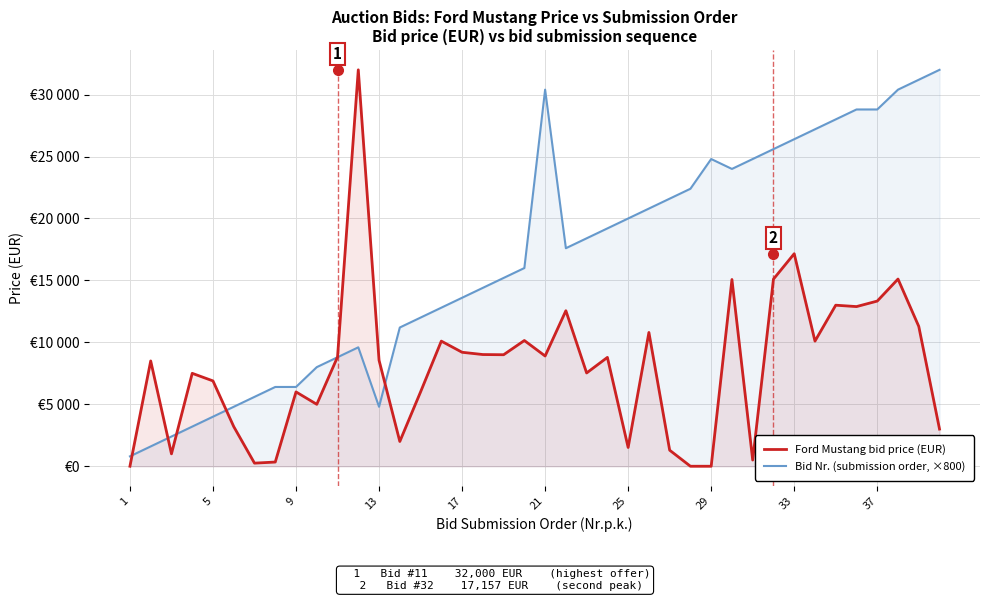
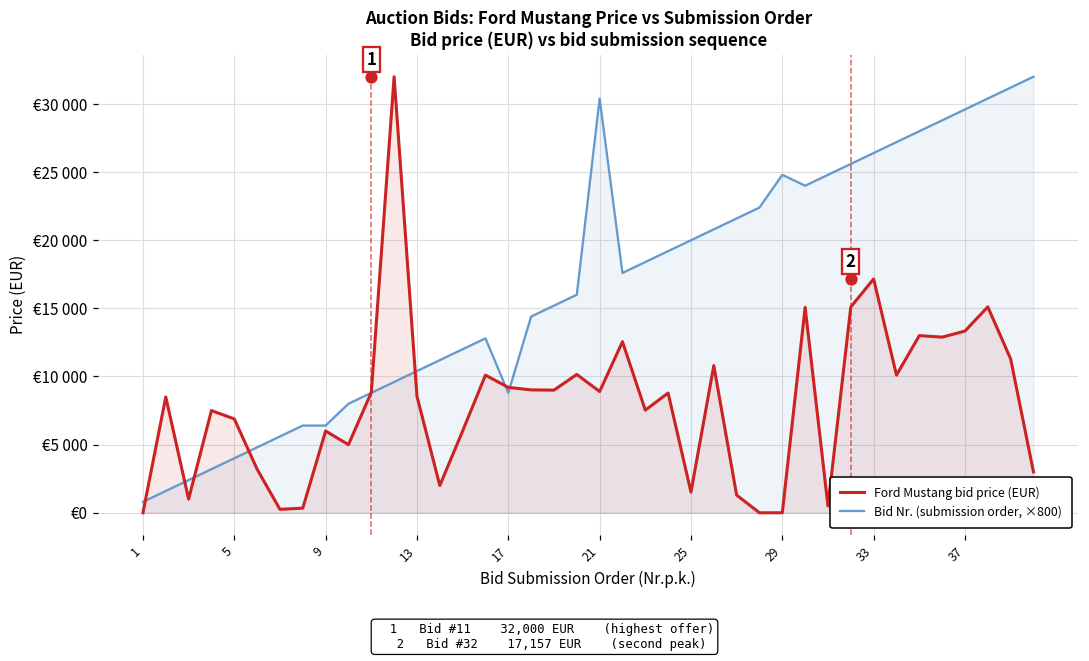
Bid Nr. (submission order, ×800), 13: €4800 -> €10400
Bid Nr. (submission order, ×800), 17: €13600 -> €8800
Bid Nr. (submission order, ×800), 37: €28800 -> €29600
